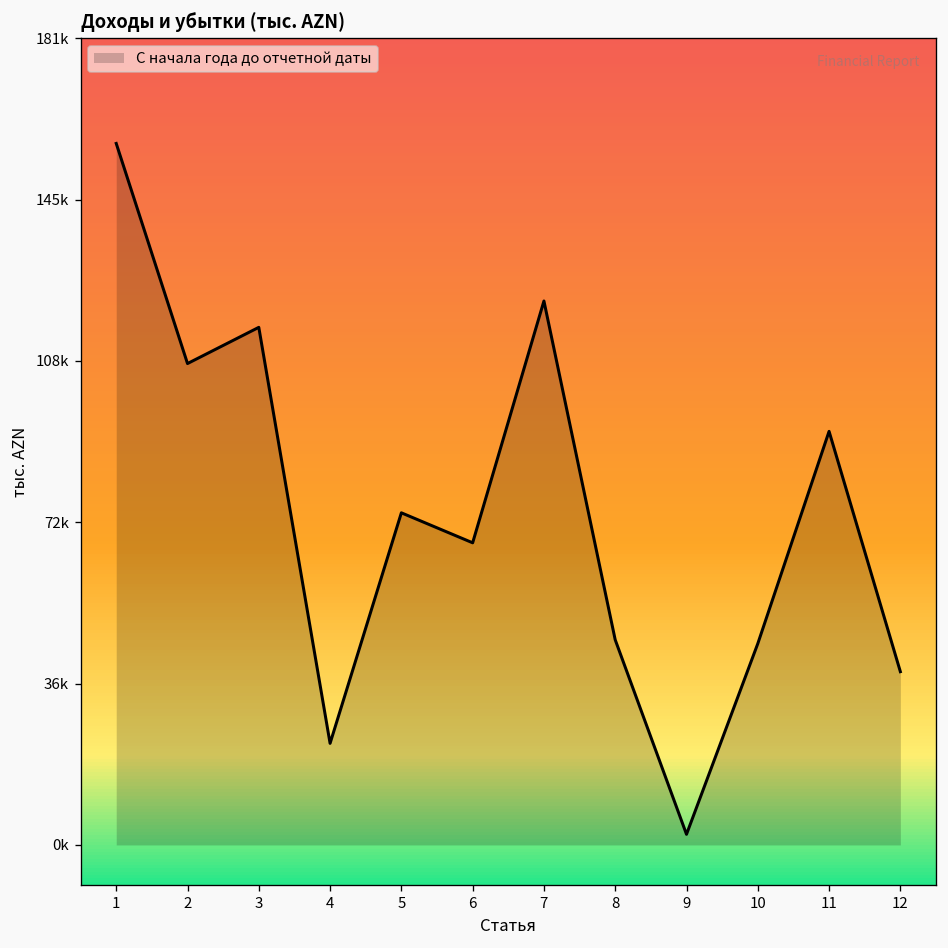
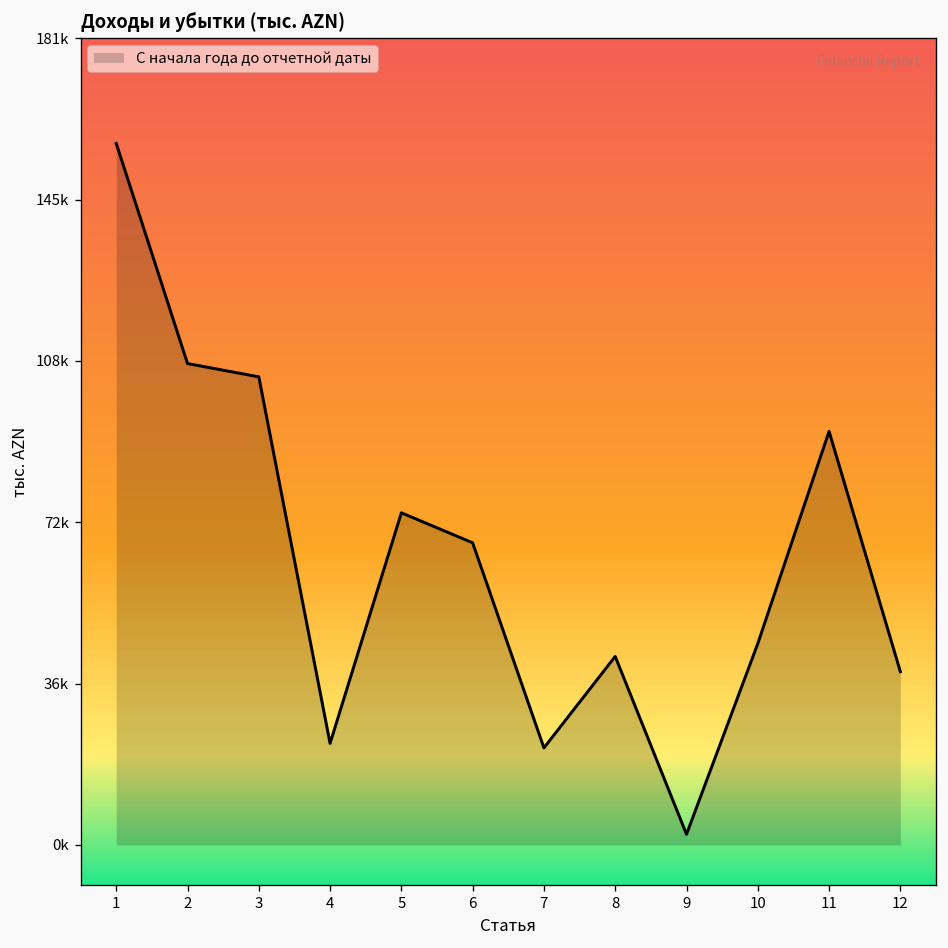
3: 116000 -> 105000
7: 122000 -> 22000
8: 46000 -> 42000
